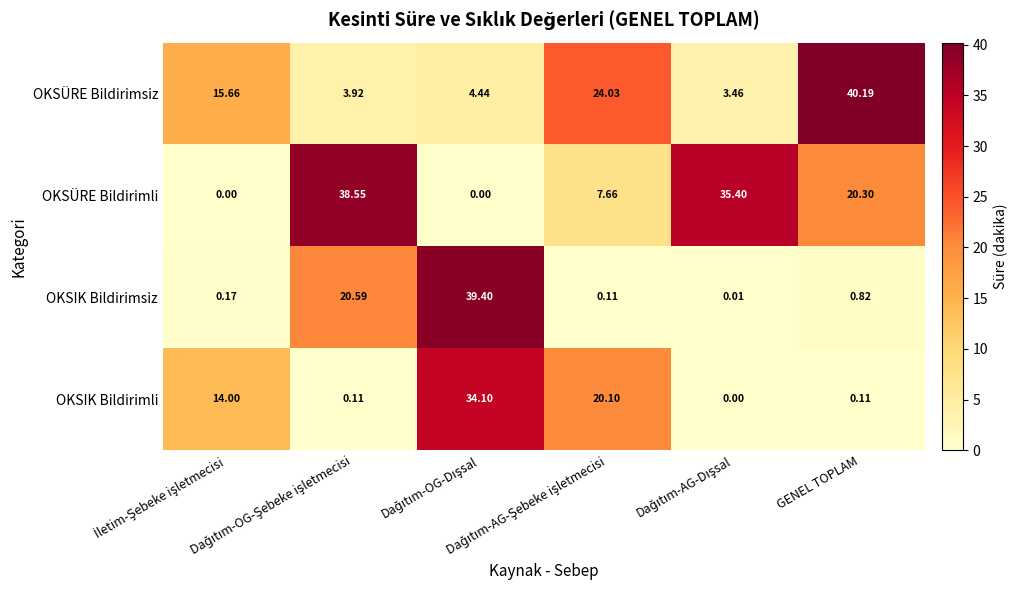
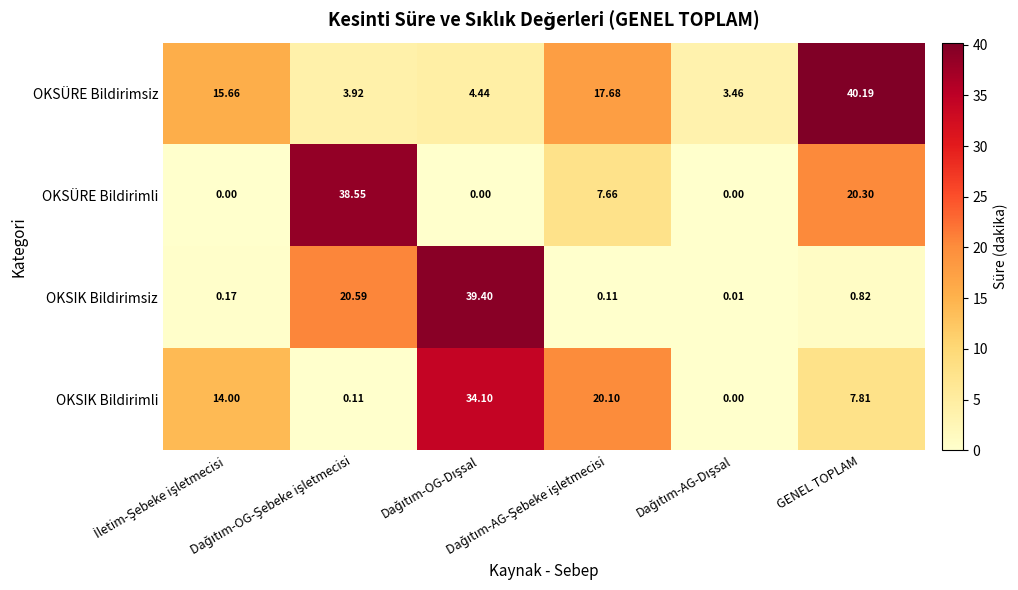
OKSÜRE Bildirimsiz, Dağıtım-AG-Şebeke işletmecisi: 24.03 -> 17.68
OKSÜRE Bildirimli, Dağıtım-AG-Dışsal: 35.40 -> 0.00
OKSIK Bildirimli, GENEL TOPLAM: 0.11 -> 7.81
